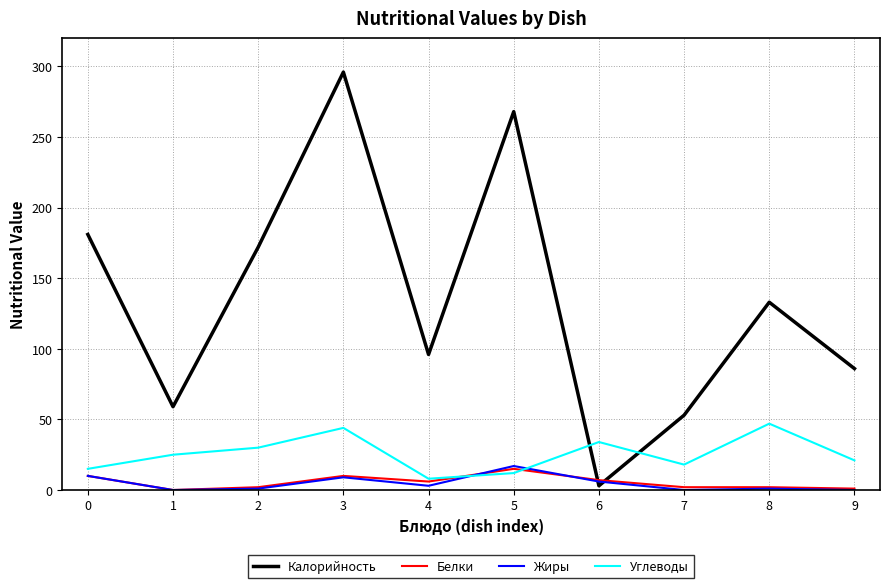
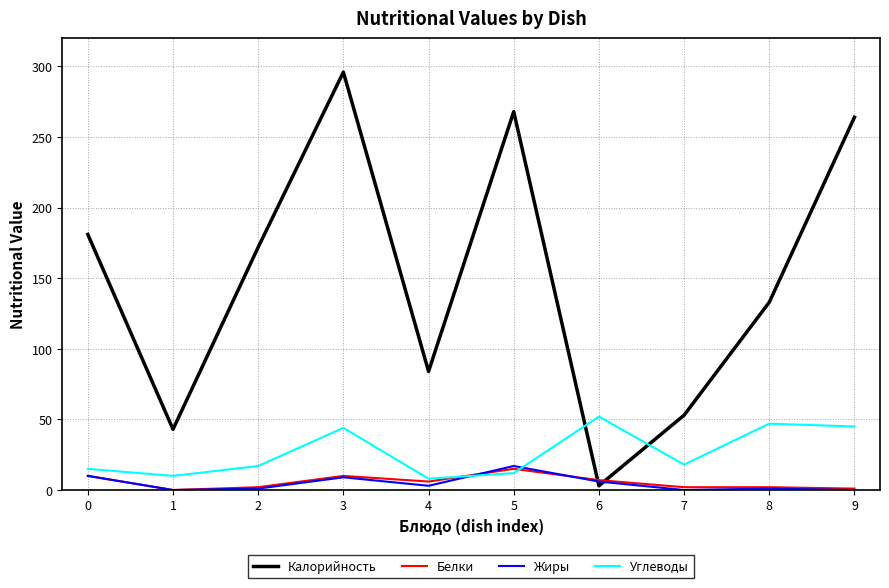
Калорийность, 1: 59 -> 43
Углеводы, 1: 25 -> 10
Углеводы, 2: 30 -> 17
Калорийность, 4: 96 -> 84
Углеводы, 6: 34 -> 52
Калорийность, 9: 86 -> 264
Углеводы, 9: 21 -> 45
